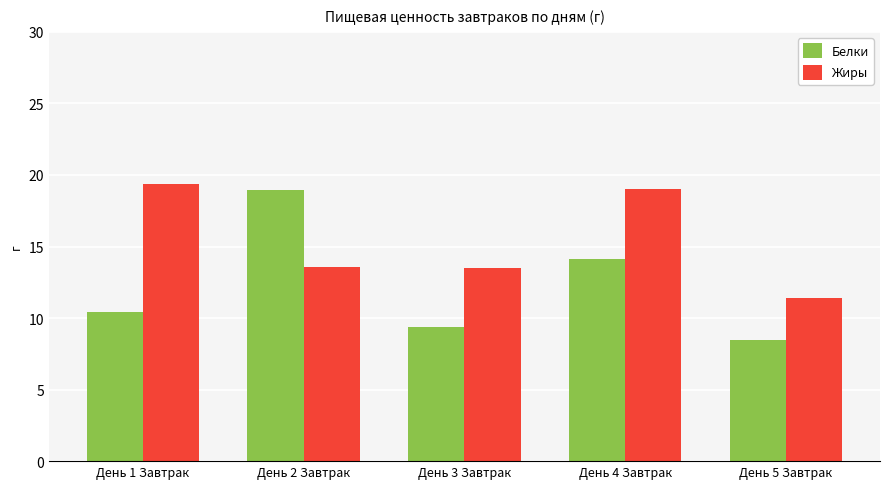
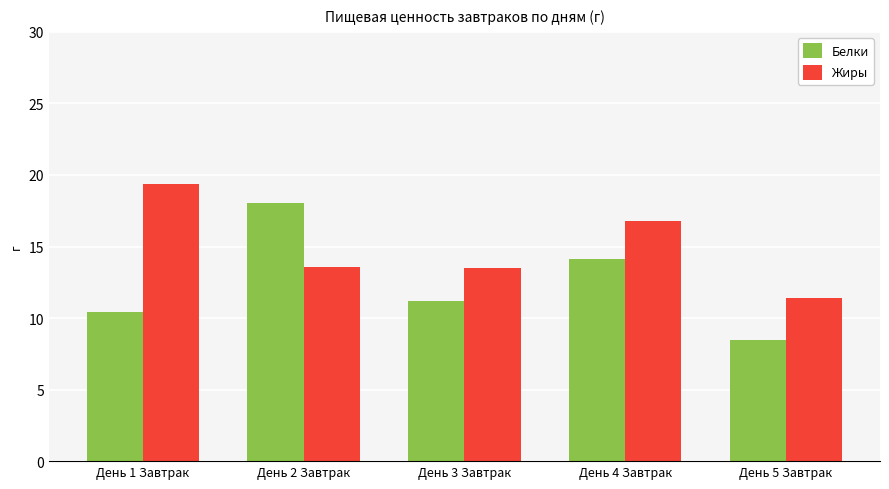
Белки, День 2 Завтрак: 19.0 -> 18.1
Белки, День 3 Завтрак: 9.4 -> 11.2
Жиры, День 4 Завтрак: 19.0 -> 16.8
